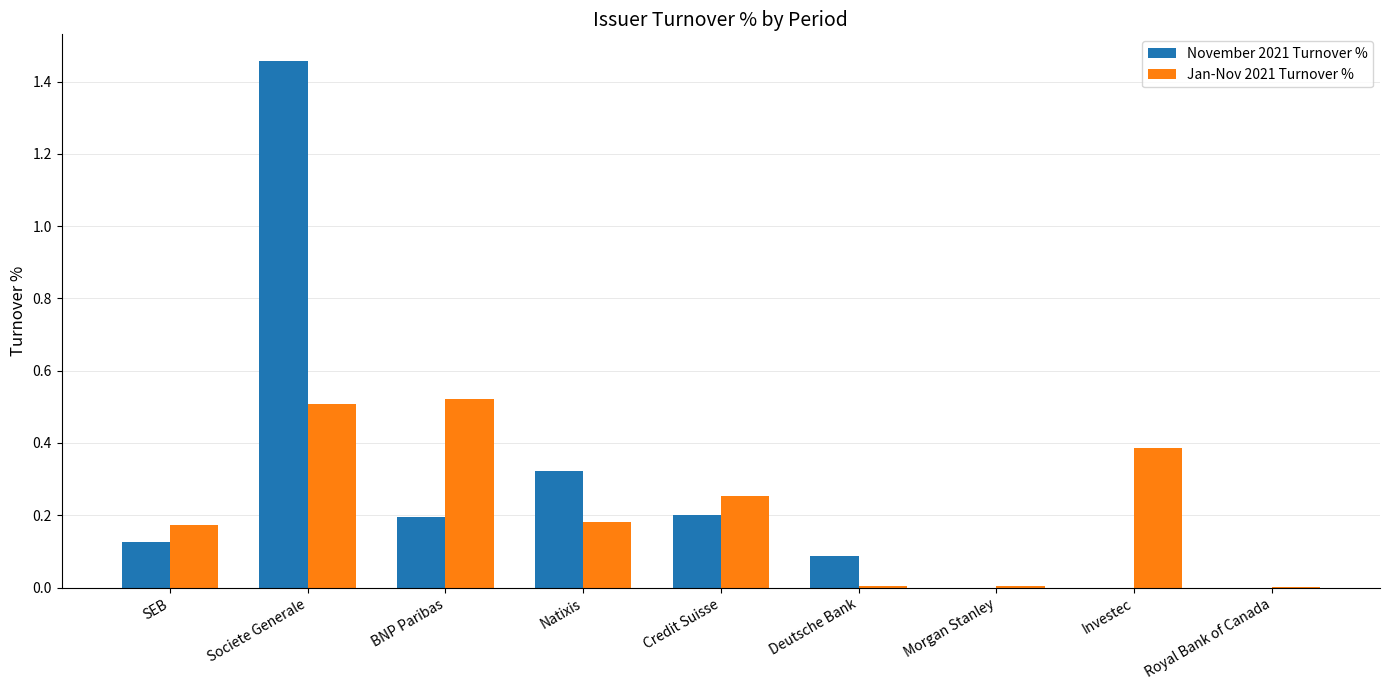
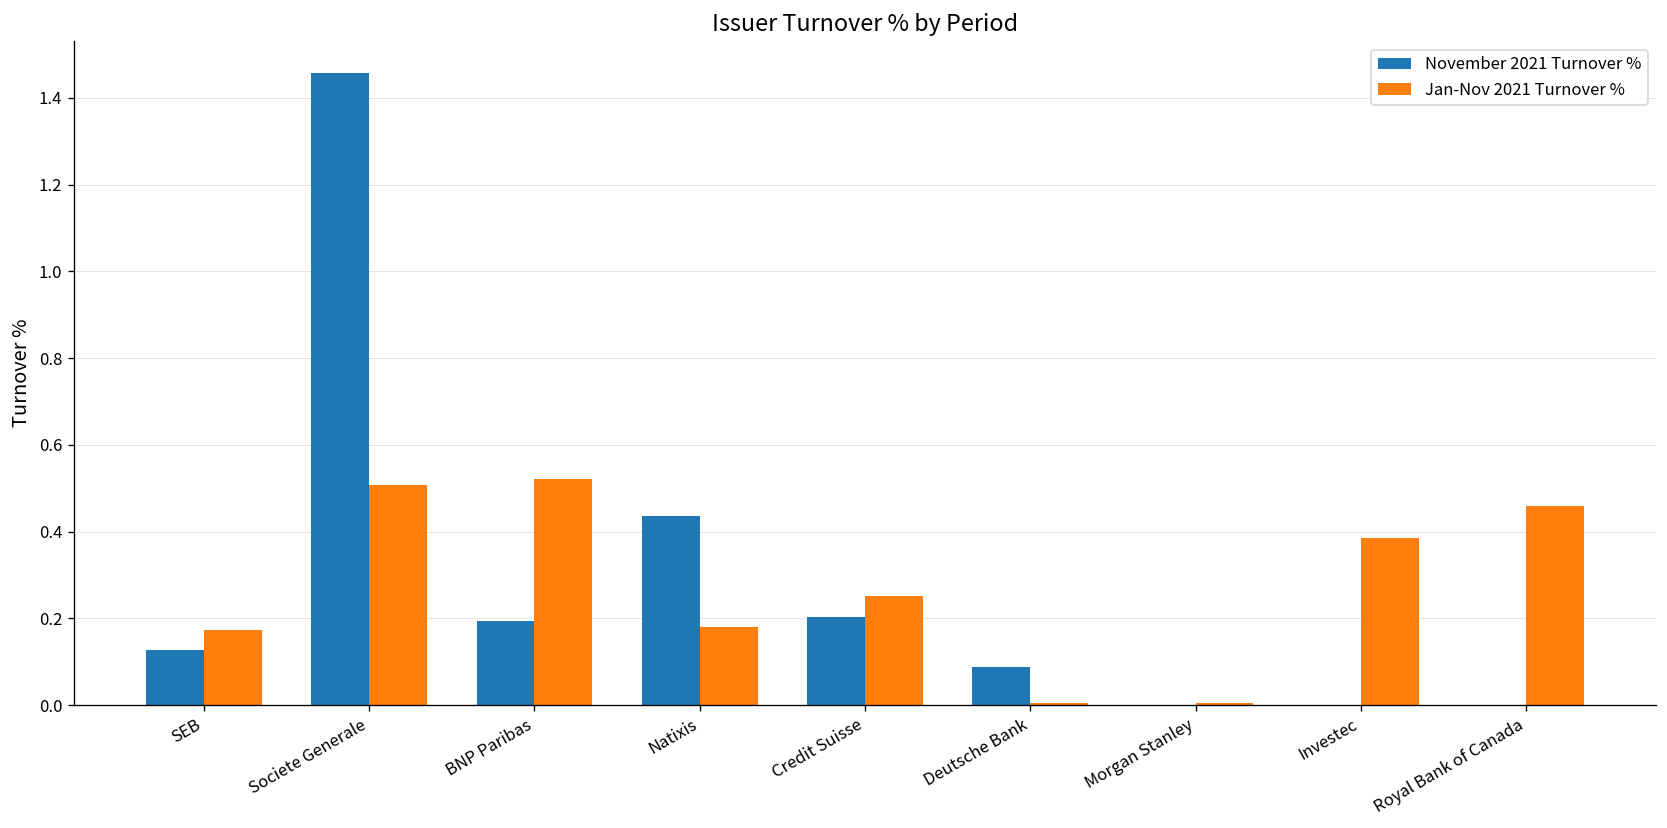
November 2021 Turnover %, Natixis: 0.32 -> 0.44
Jan-Nov 2021 Turnover %, Royal Bank of Canada: 0.00 -> 0.46
